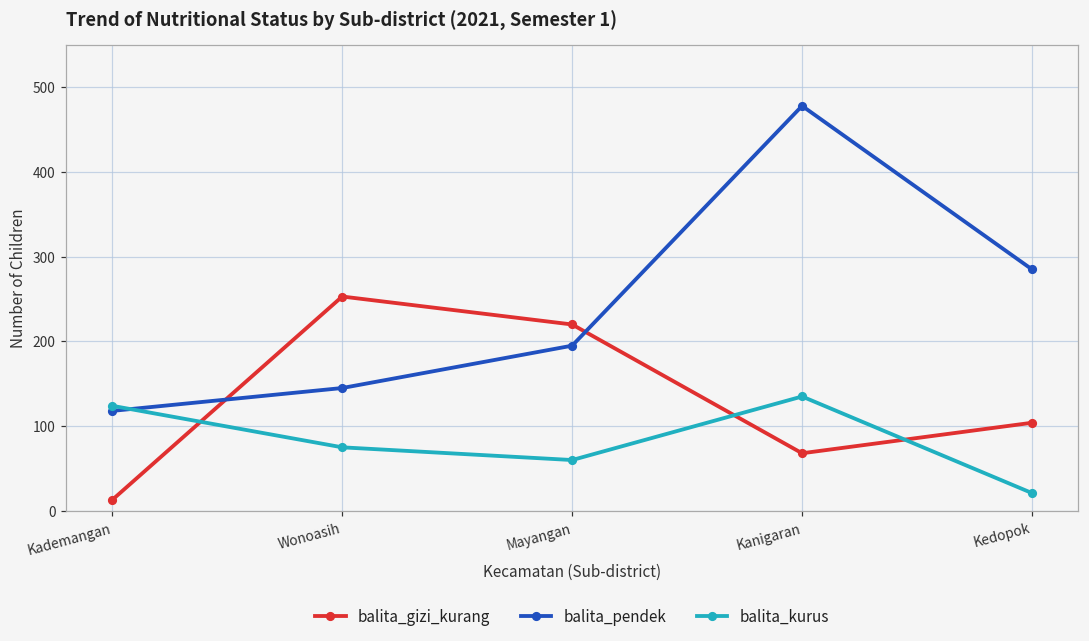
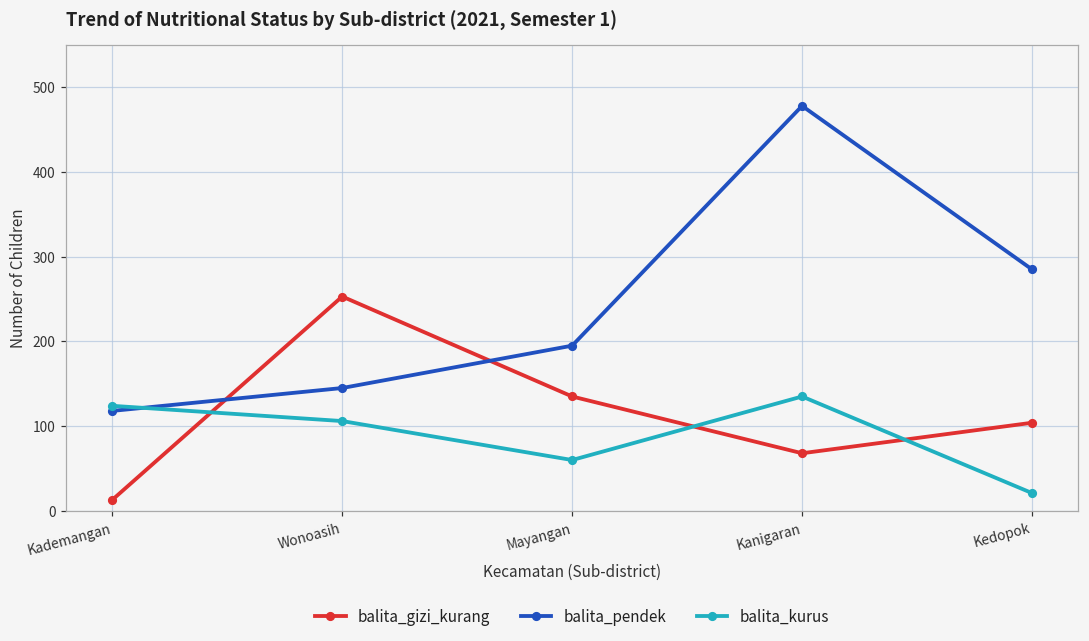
balita_kurus, Wonoasih: 80 -> 110
balita_gizi_kurang, Mayangan: 220 -> 140
